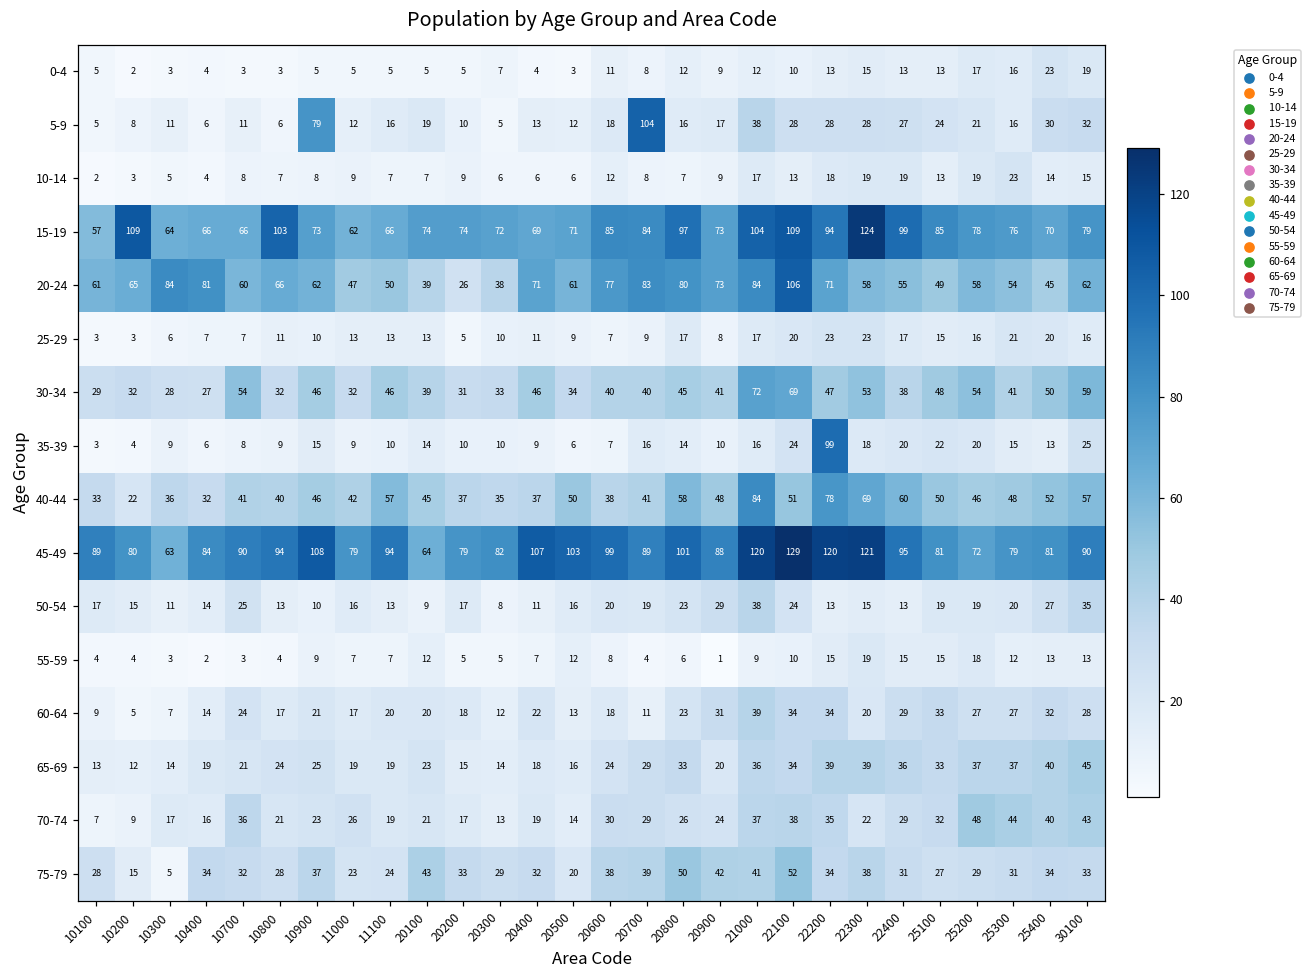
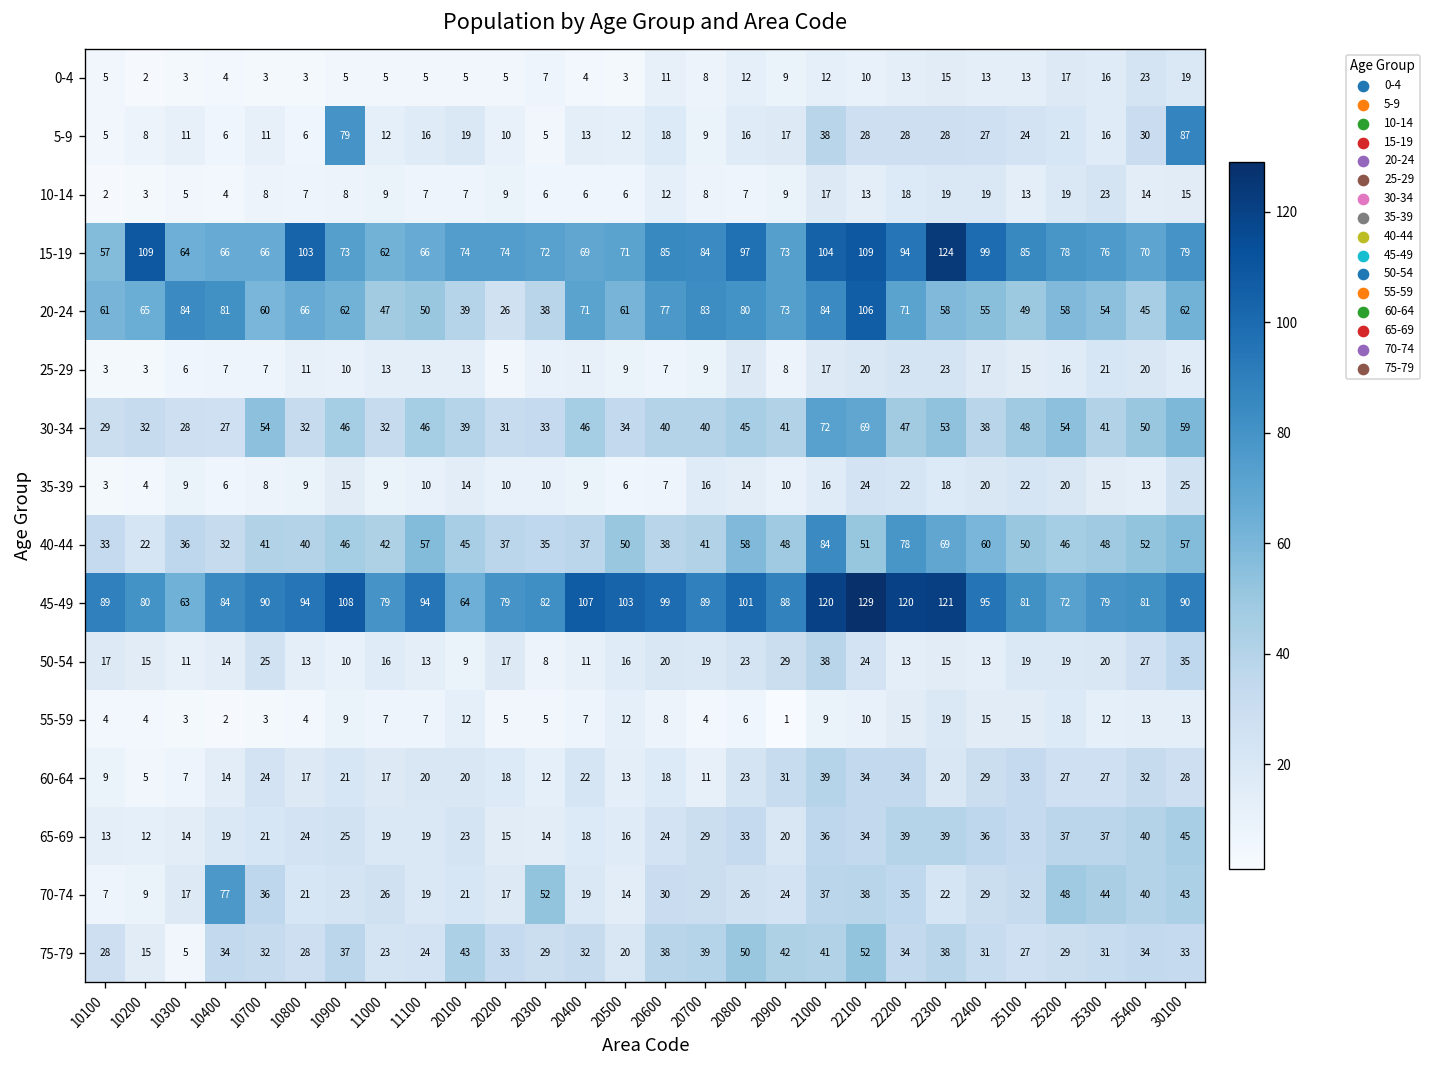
5-9, 20700: 104 -> 9
5-9, 30100: 32 -> 87
35-39, 22200: 99 -> 22
70-74, 10400: 16 -> 77
70-74, 20300: 13 -> 52
